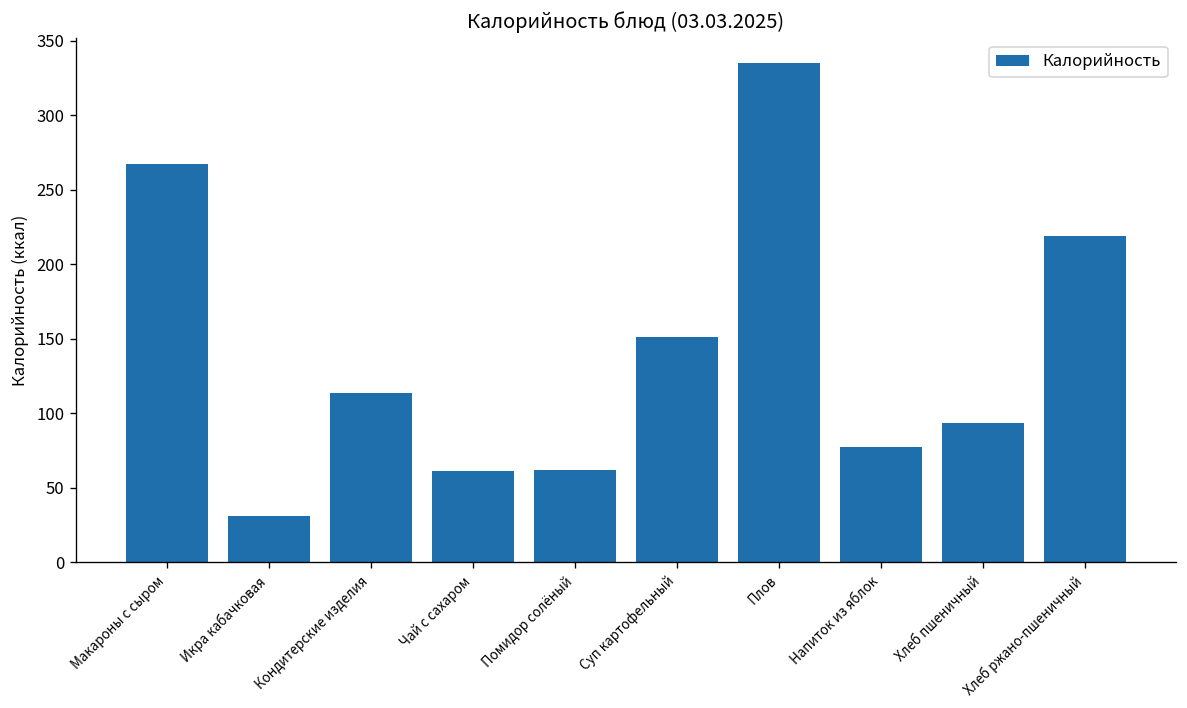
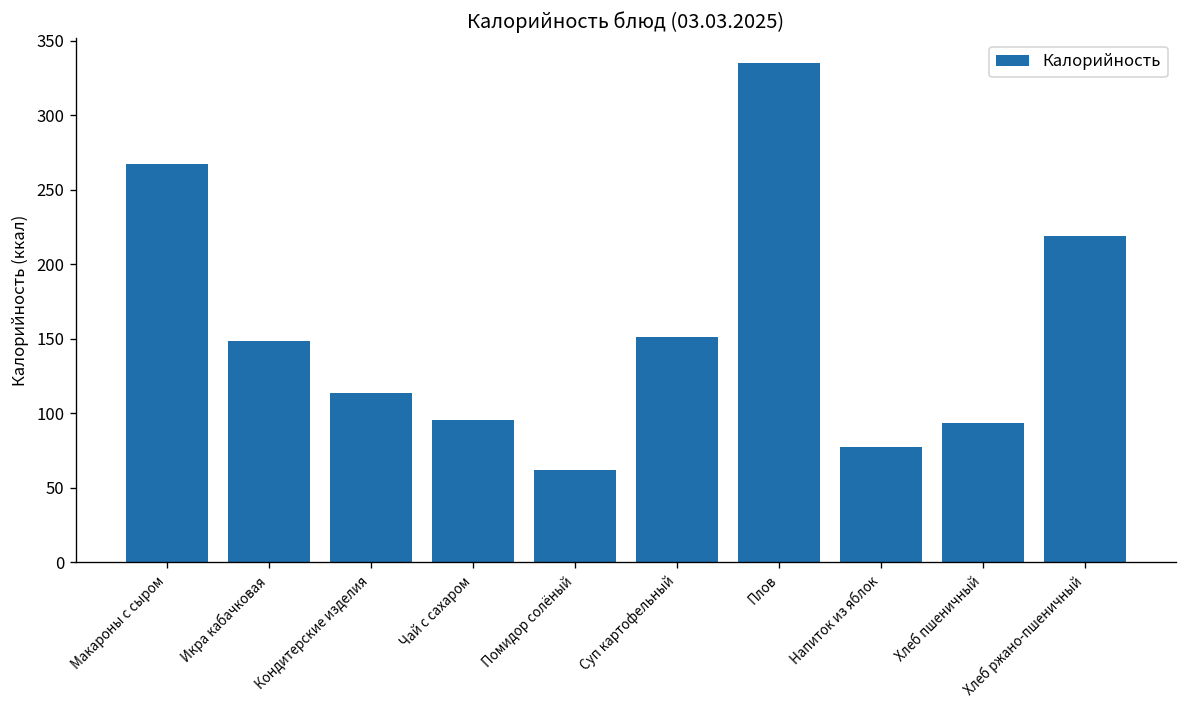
Икра кабачковая: 31 -> 149
Чай с сахаром: 61 -> 96
